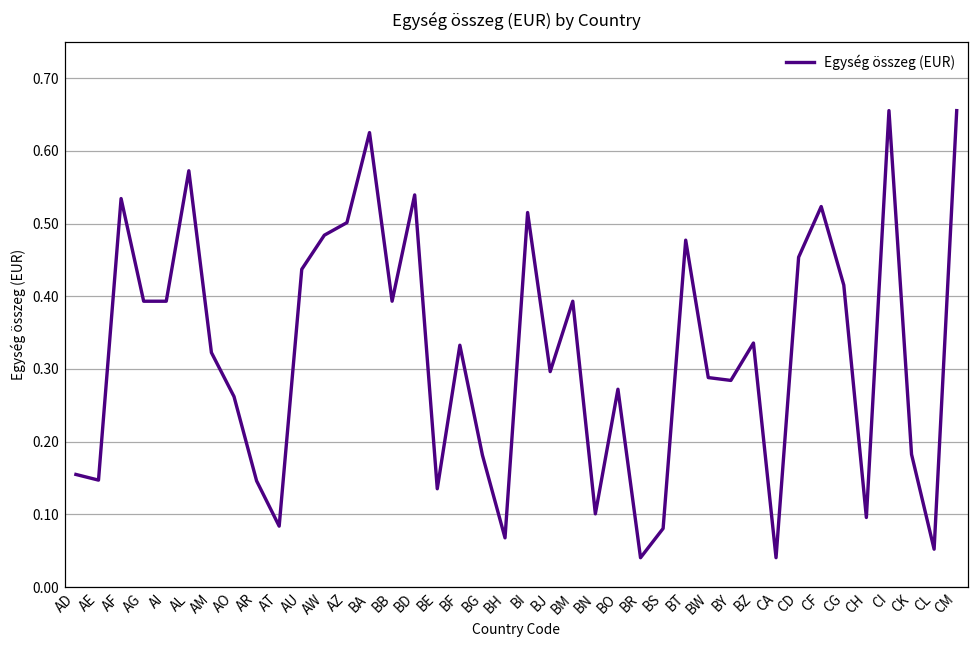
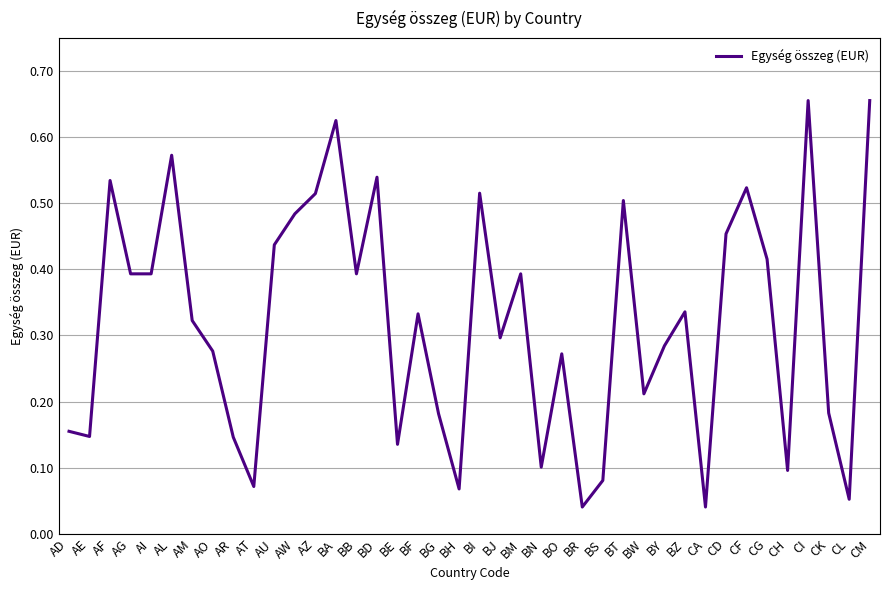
AO: 0.26 -> 0.28
AT: 0.08 -> 0.07
AZ: 0.50 -> 0.51
BT: 0.48 -> 0.50
BW: 0.29 -> 0.21
